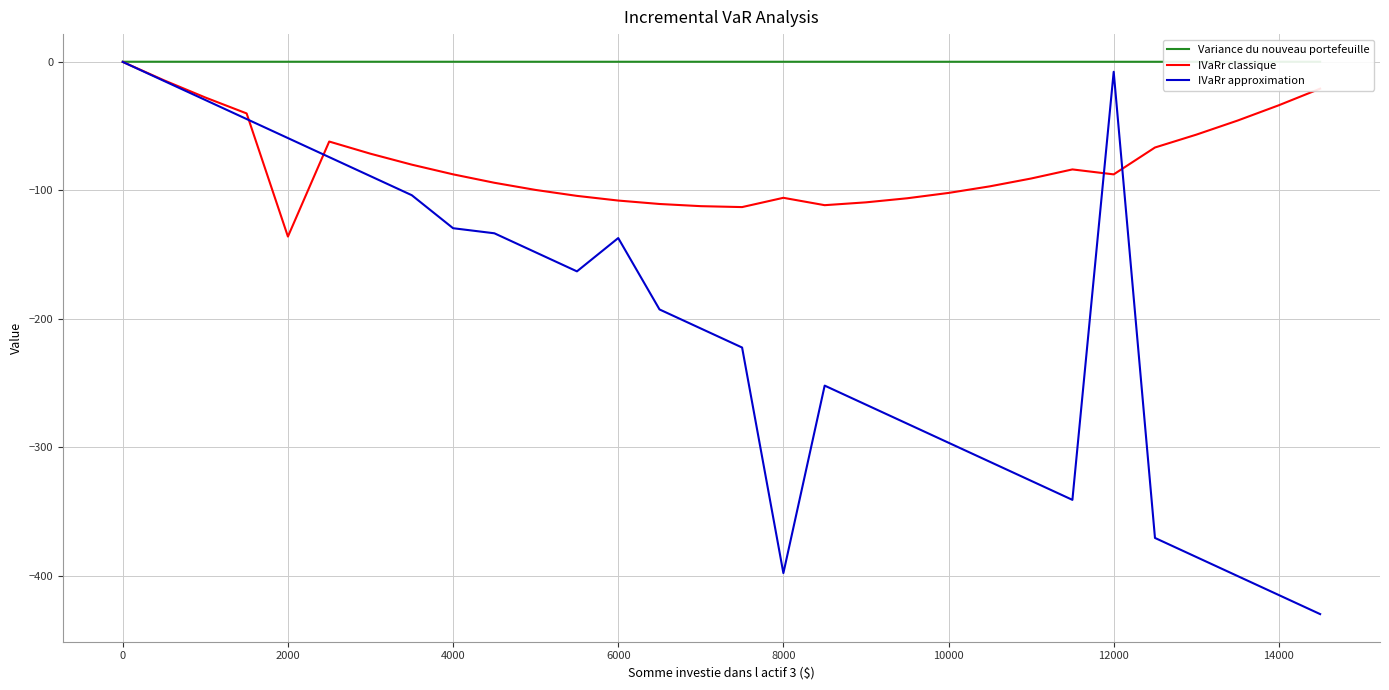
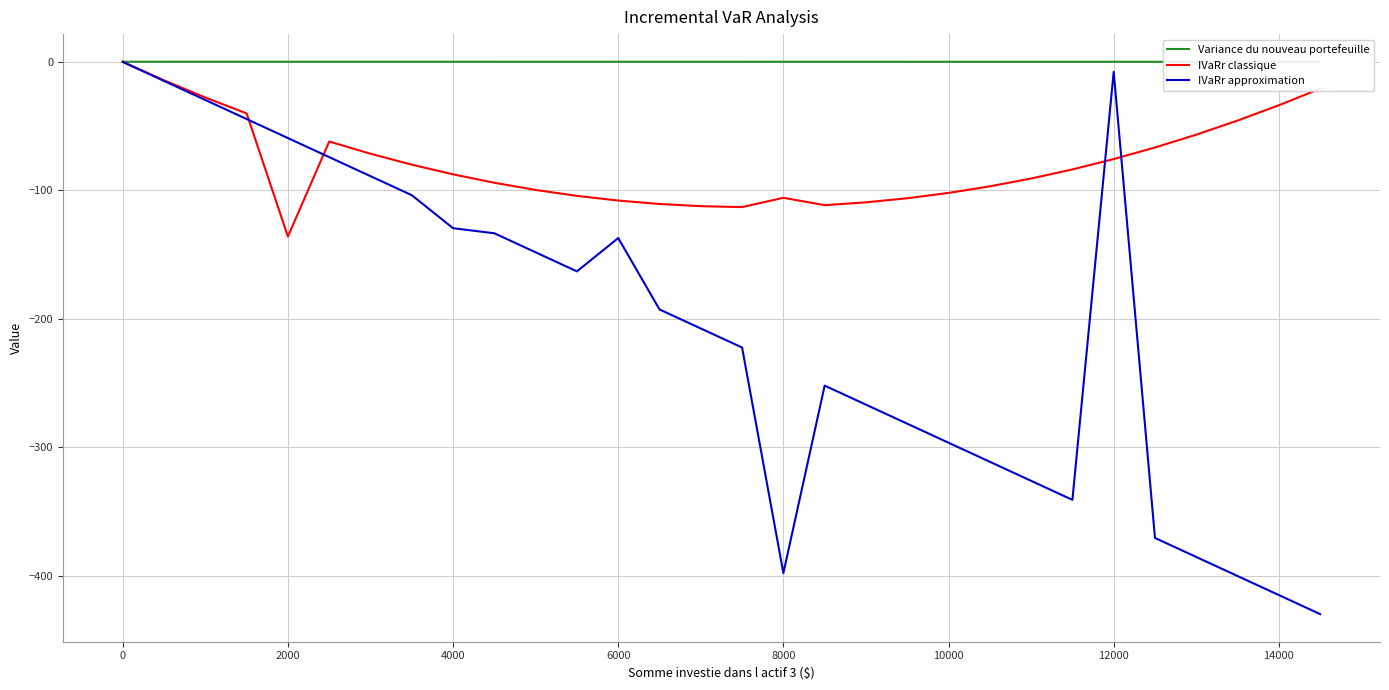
IVaRr classique, 12000: -88 -> -76
